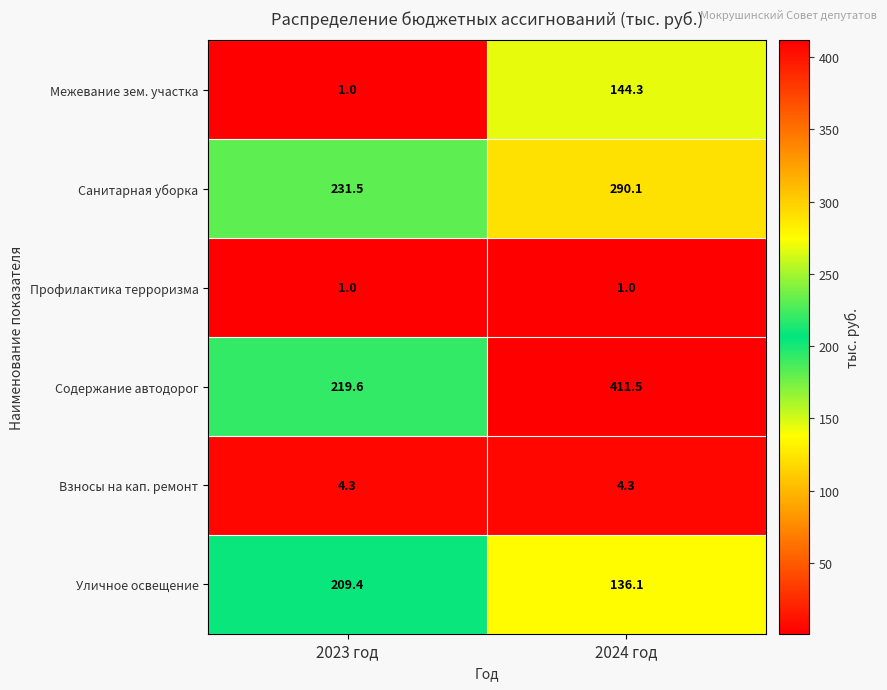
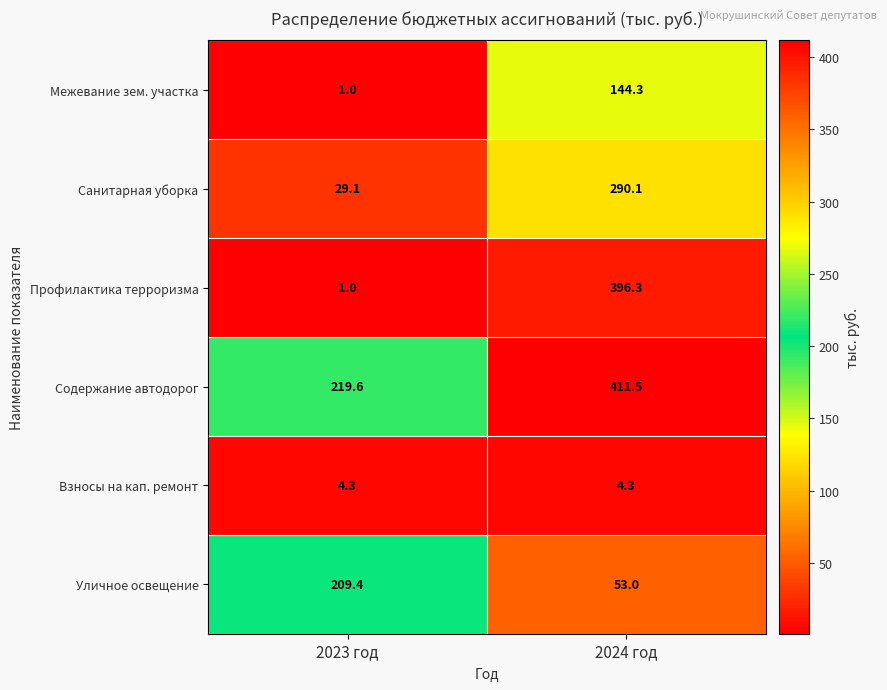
Санитарная уборка, 2023 год: 231.5 -> 29.1
Профилактика терроризма, 2024 год: 1.0 -> 396.3
Уличное освещение, 2024 год: 136.1 -> 53.0
